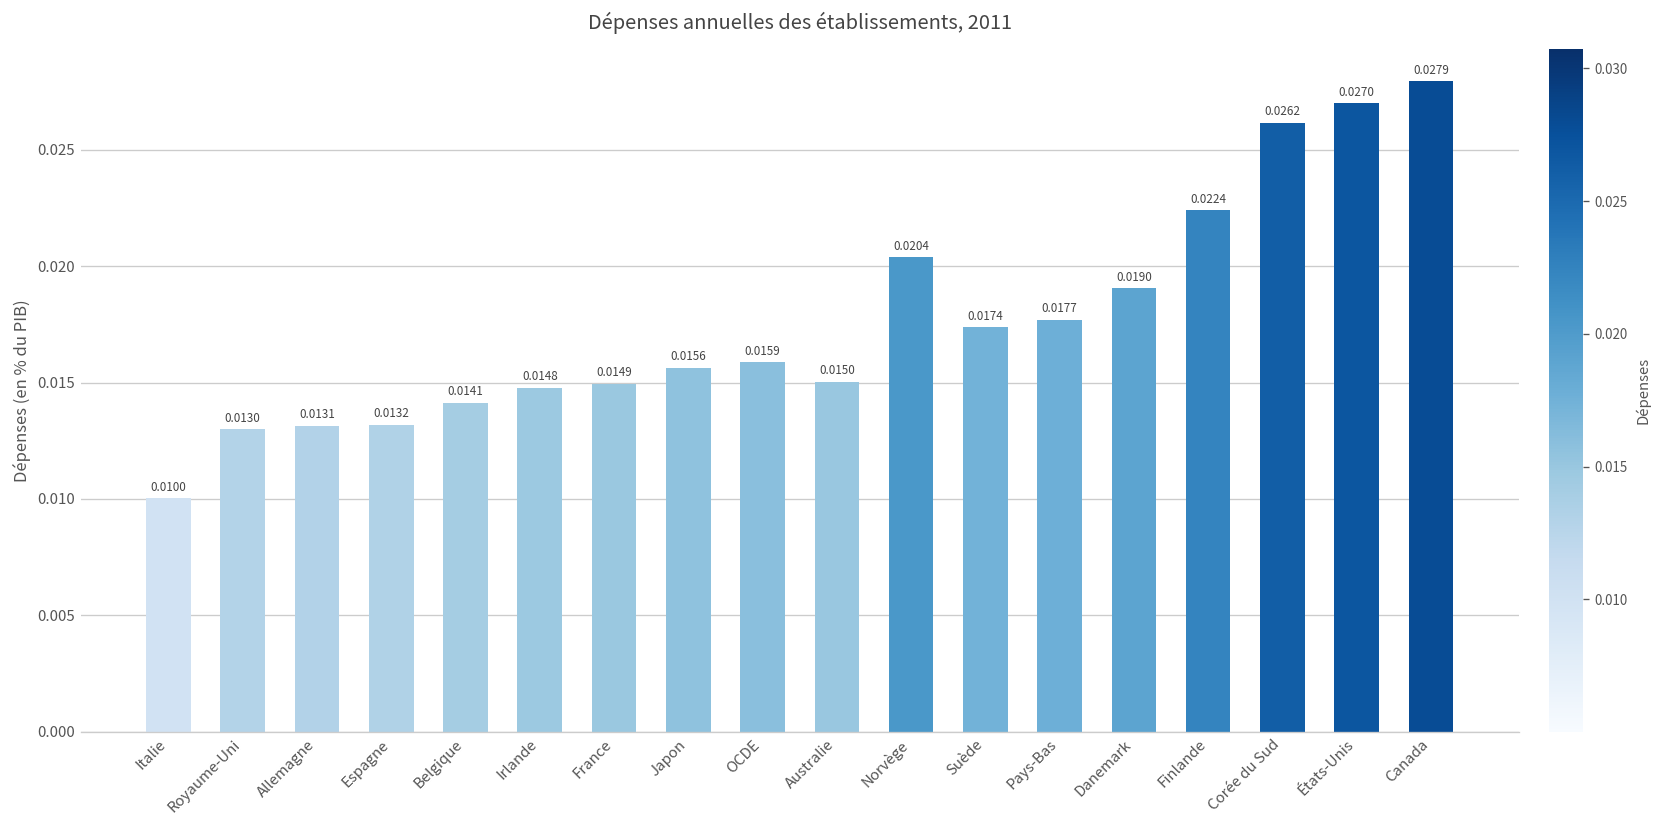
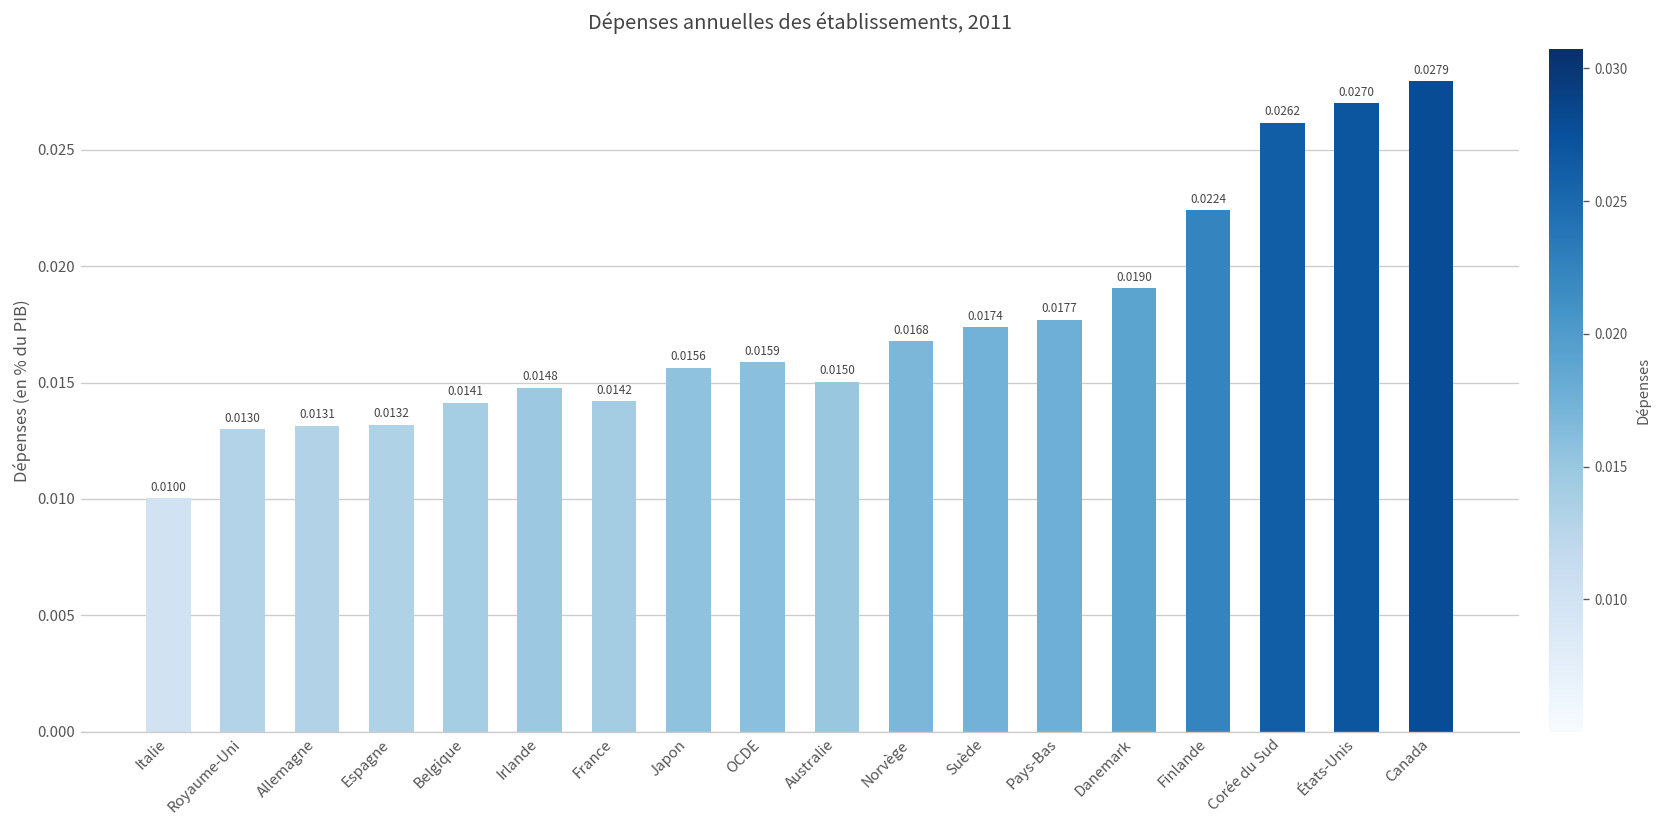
France: 0.0149 -> 0.0142
Norvège: 0.0204 -> 0.0168
